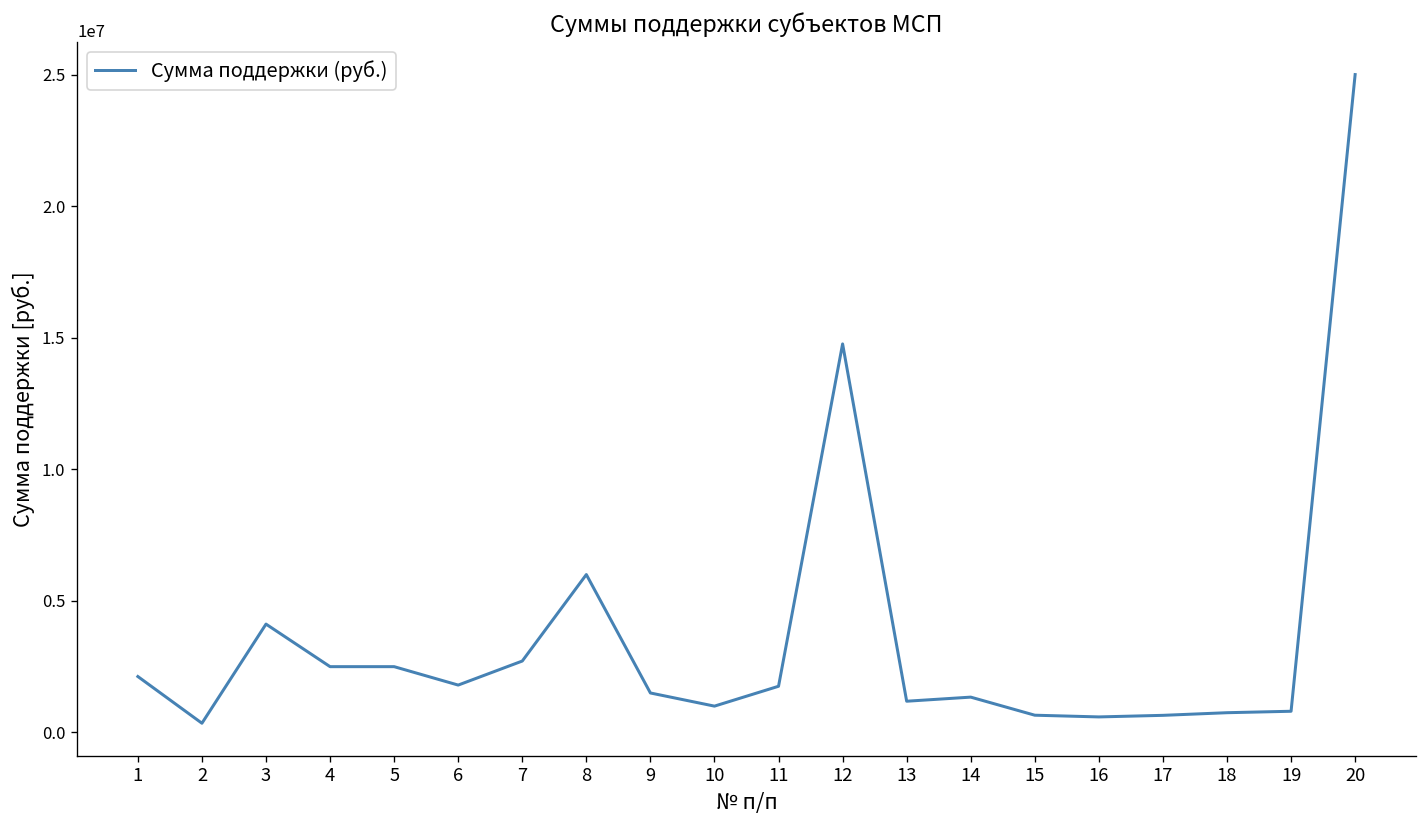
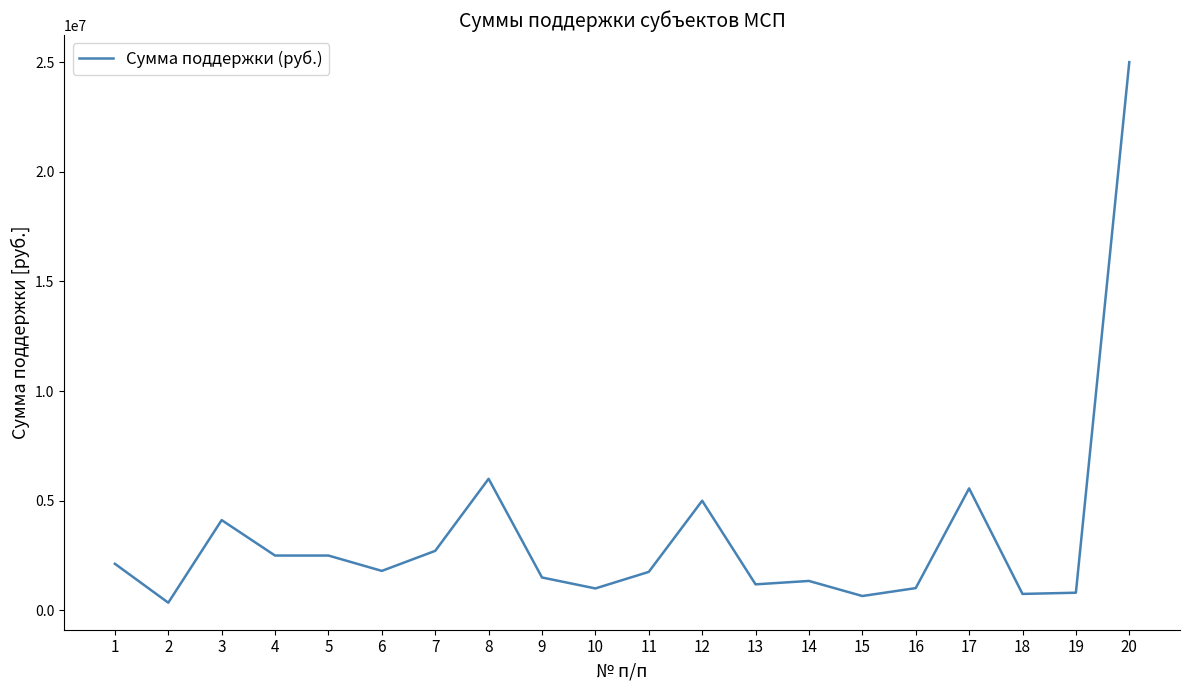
12: 14800000 -> 5000000
16: 600000 -> 1000000
17: 700000 -> 5600000
